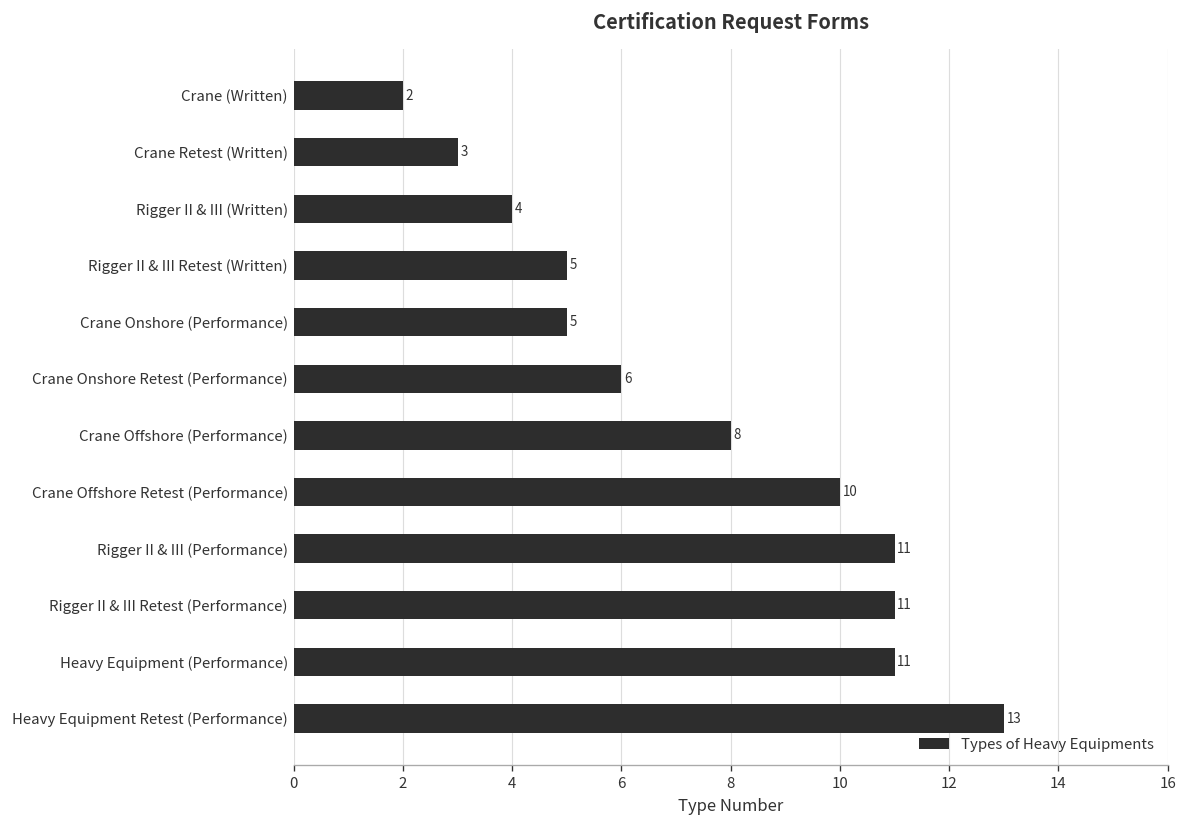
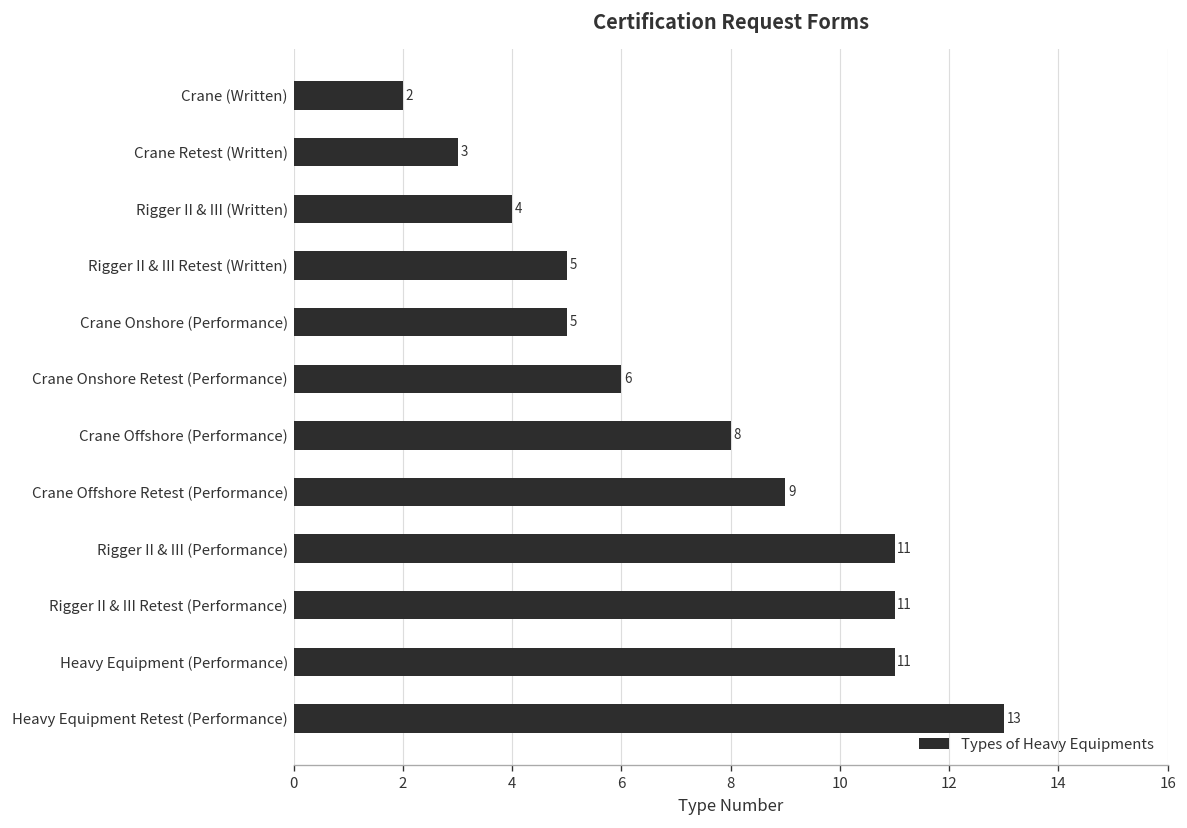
Crane Offshore Retest (Performance): 10 -> 9
